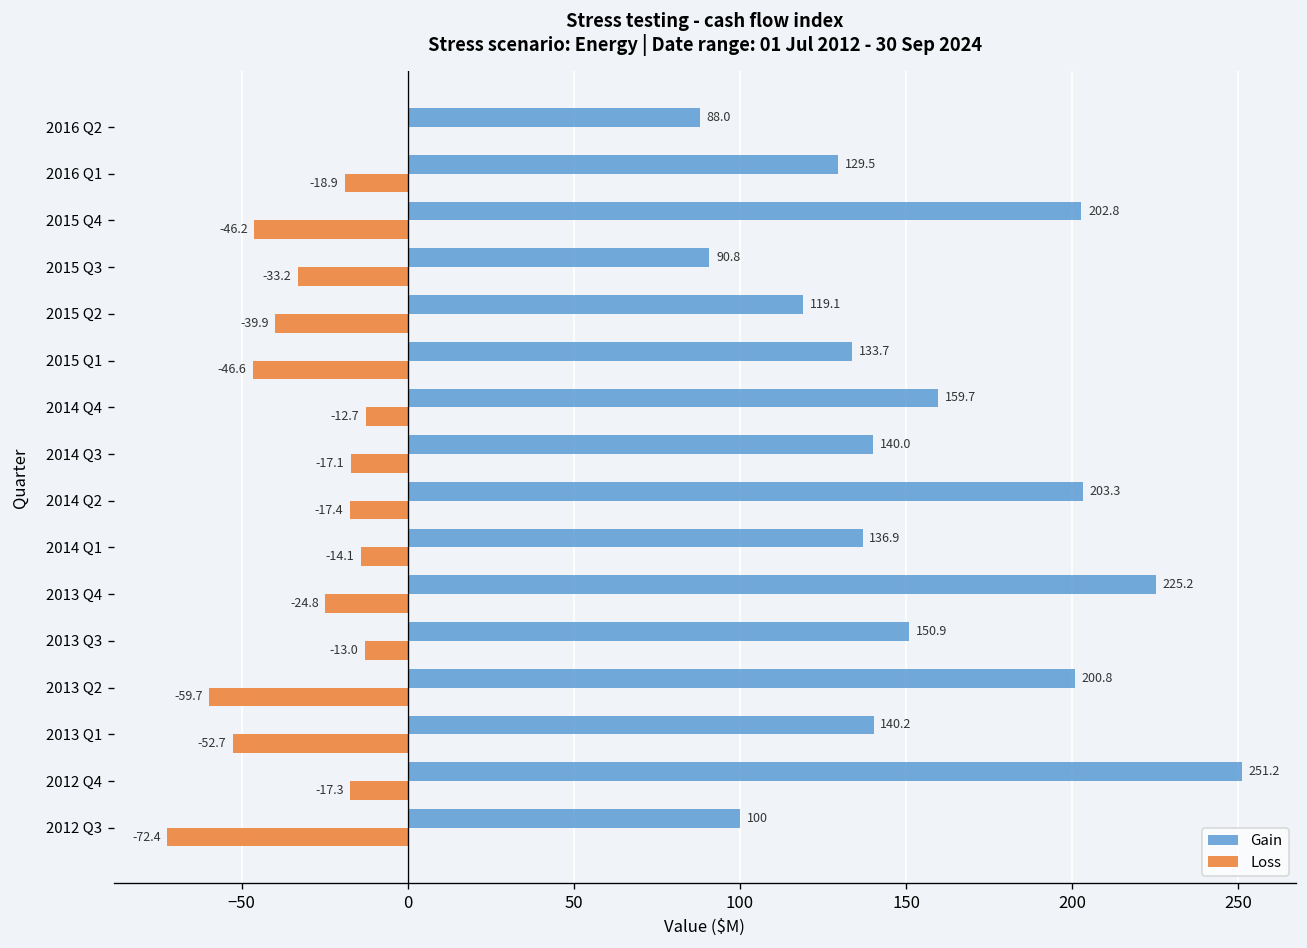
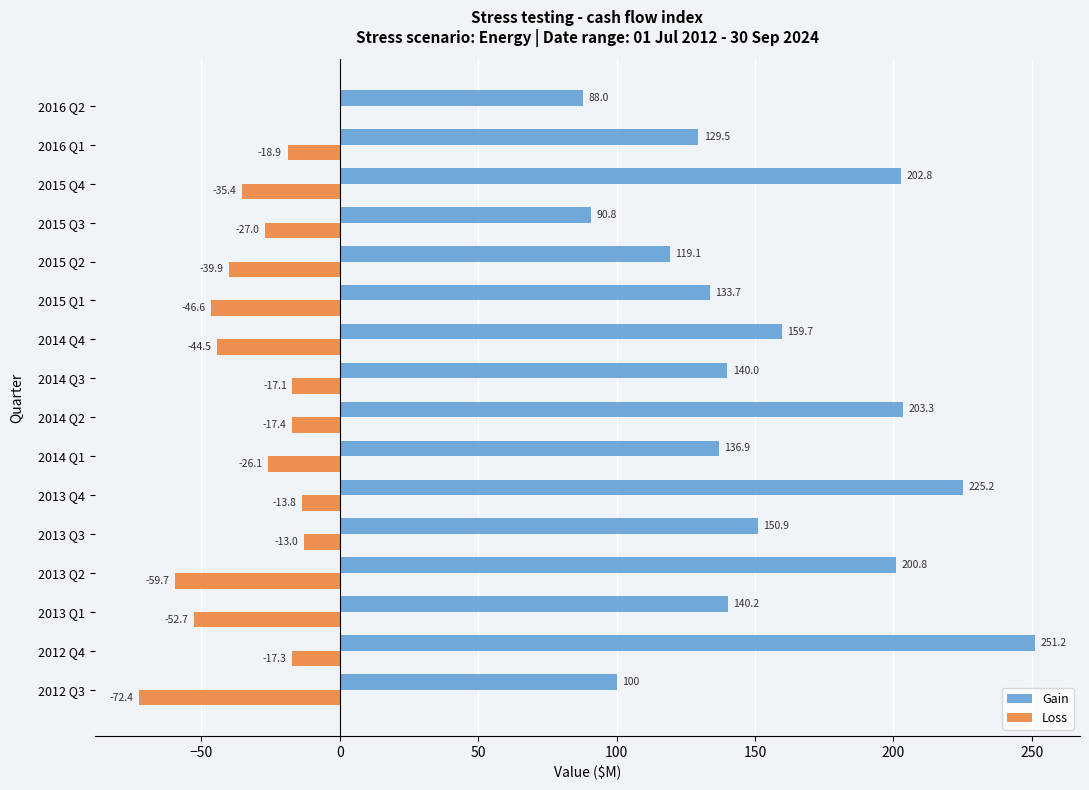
Loss, 2015 Q4: -46.2 -> -35.4
Loss, 2015 Q3: -33.2 -> -27.0
Loss, 2014 Q4: -12.7 -> -44.5
Loss, 2014 Q1: -14.1 -> -26.1
Loss, 2013 Q4: -24.8 -> -13.8
